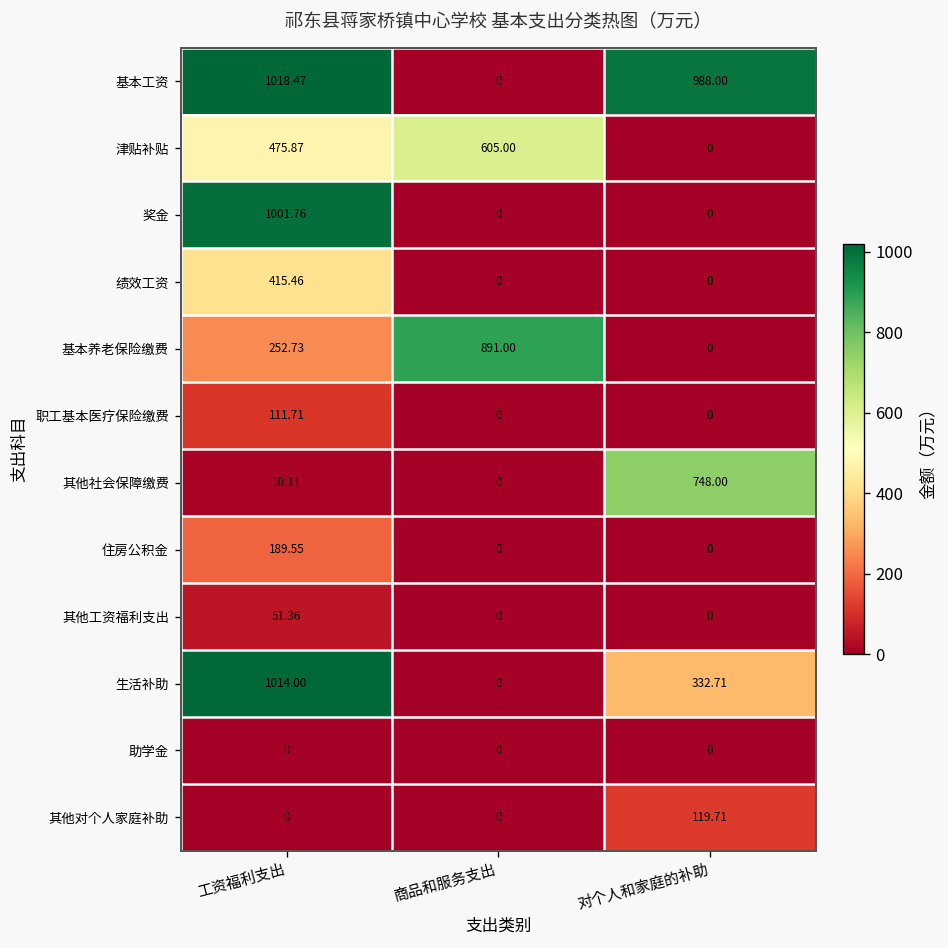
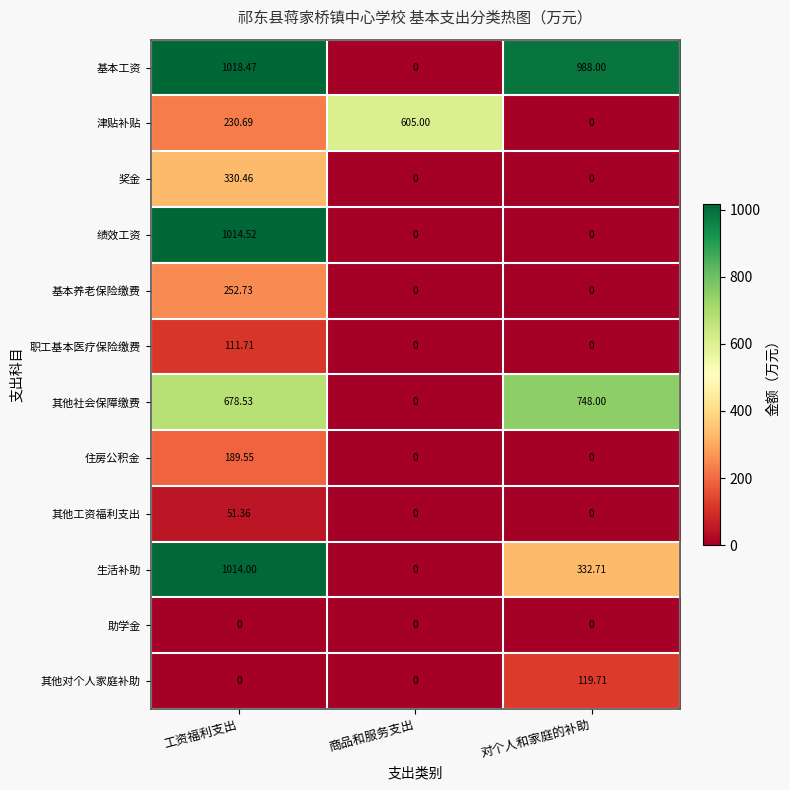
津贴补贴, 工资福利支出: 475.87 -> 230.69
奖金, 工资福利支出: 1001.76 -> 330.46
绩效工资, 工资福利支出: 415.46 -> 1014.52
基本养老保险缴费, 商品和服务支出: 891.00 -> 0
其他社会保障缴费, 工资福利支出: 10.11 -> 678.53
